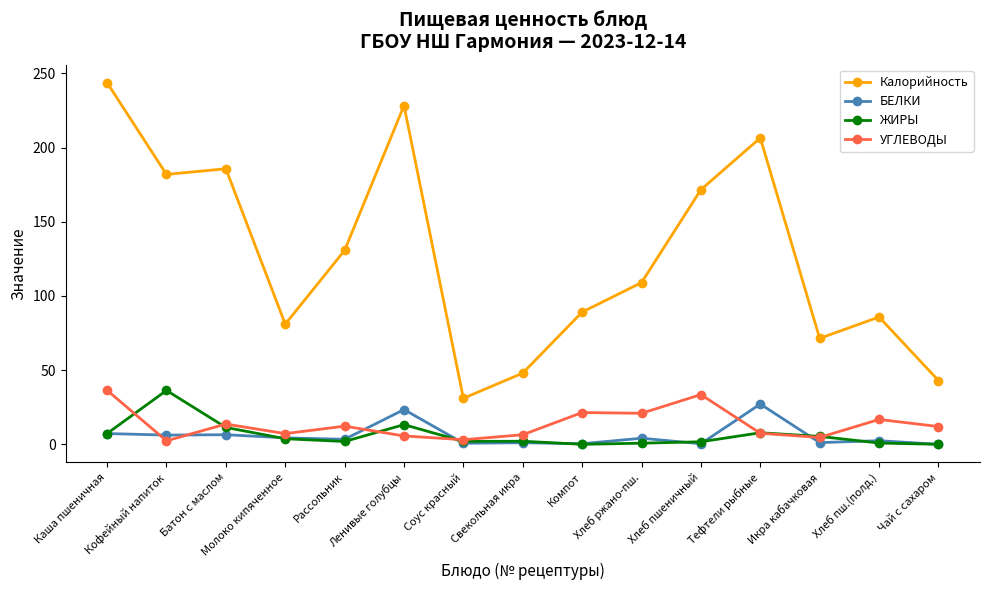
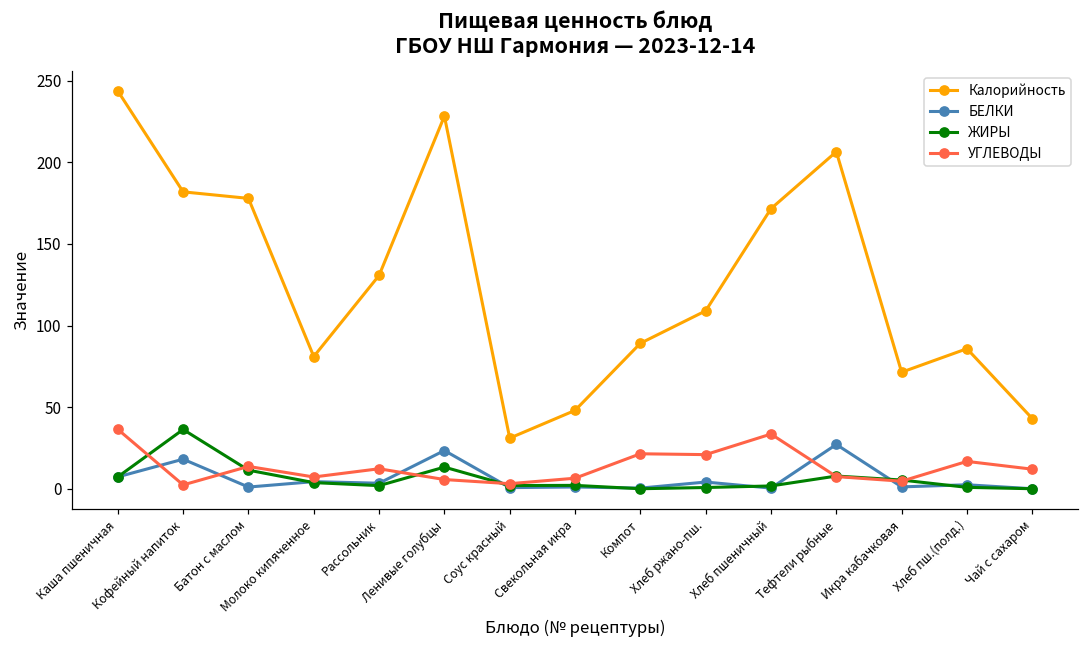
БЕЛКИ, Кофейный напиток: 6 -> 18
Калорийность, Батон с маслом: 186 -> 178
БЕЛКИ, Батон с маслом: 6 -> 1
